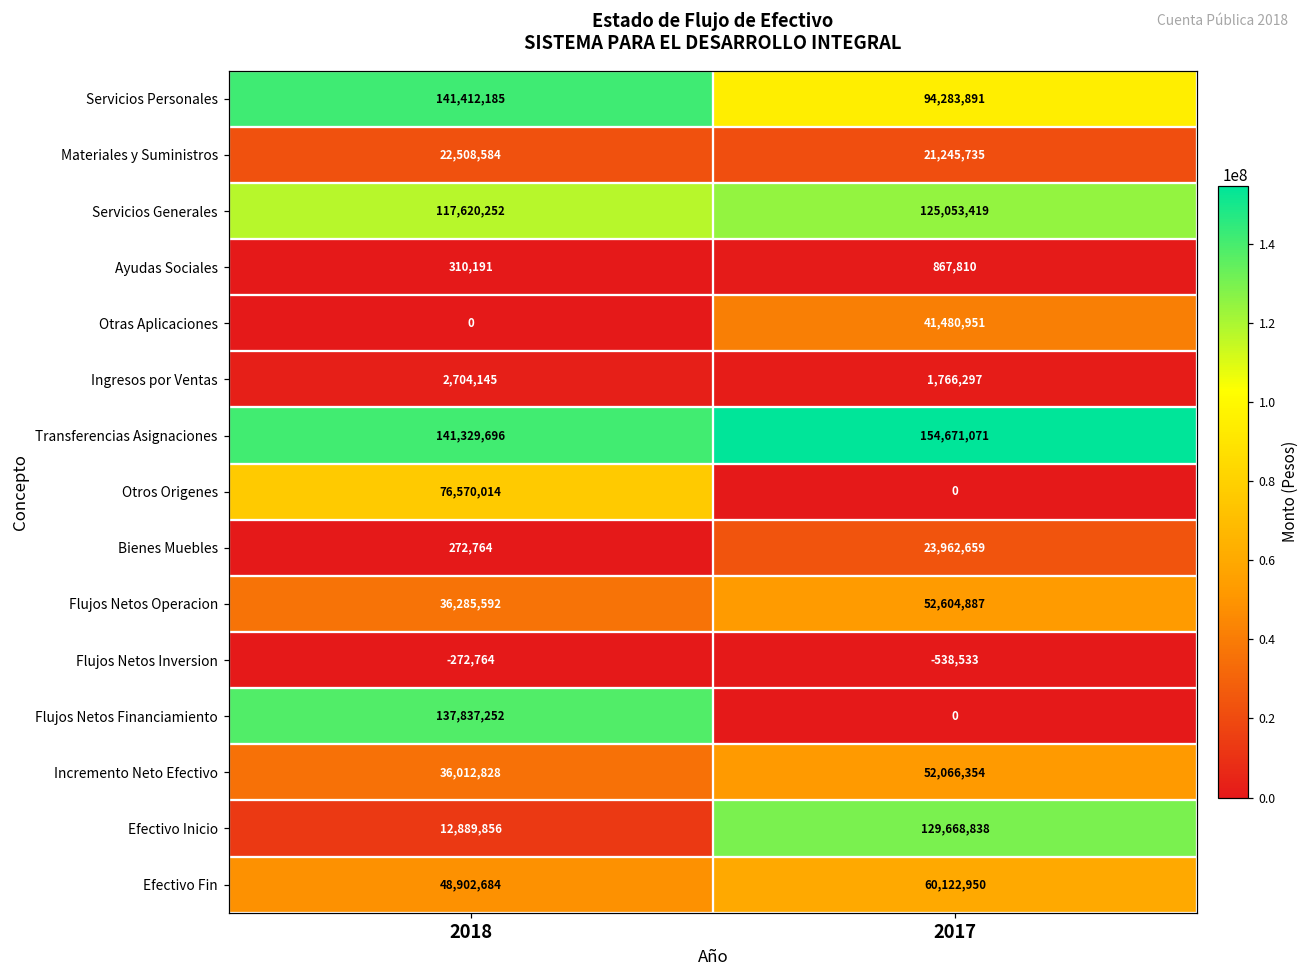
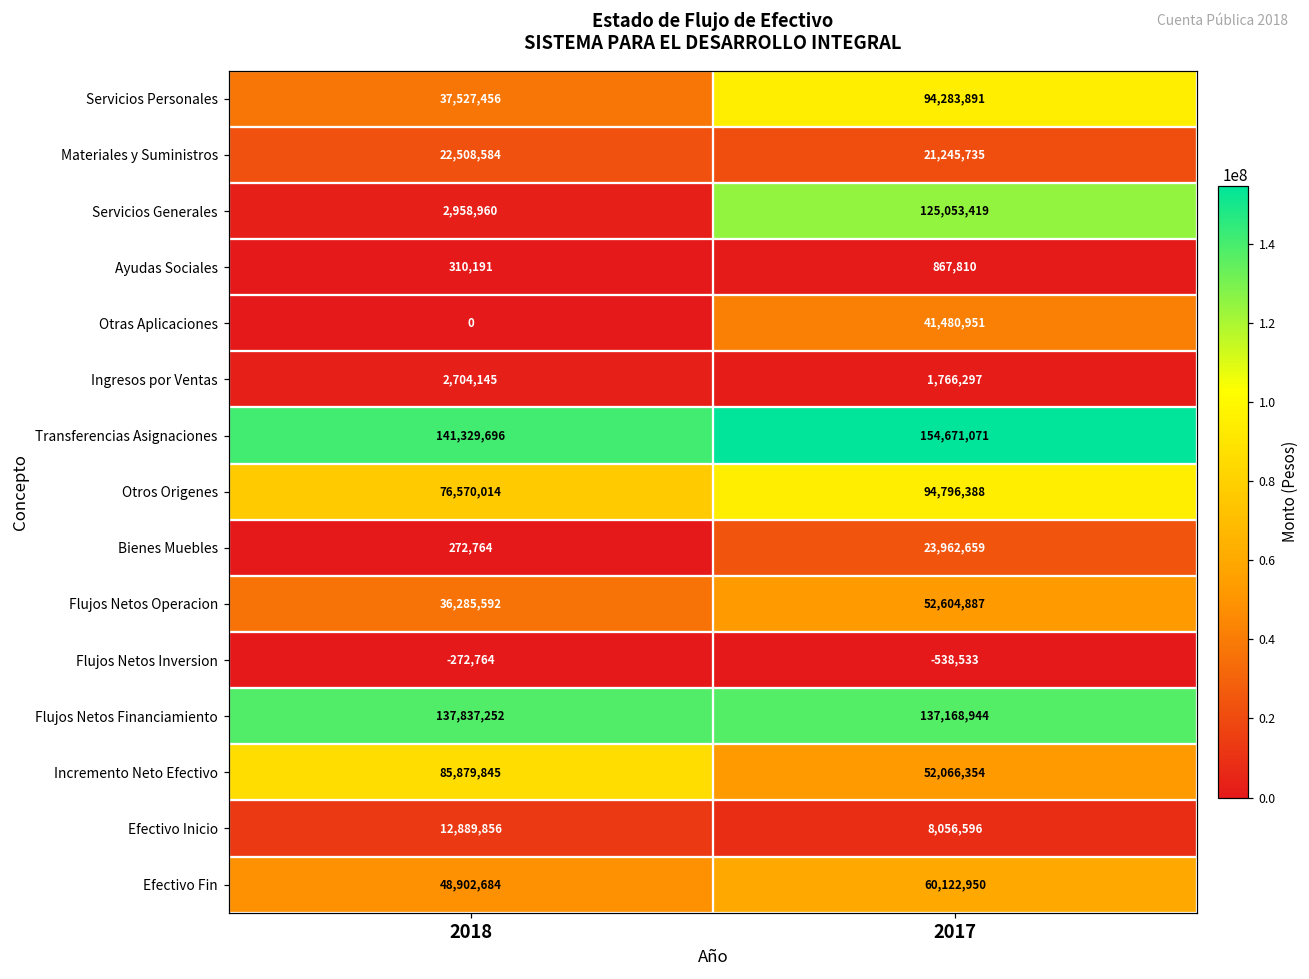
Servicios Personales, 2018: 141,412,185 -> 37,527,456
Servicios Generales, 2018: 117,620,252 -> 2,958,960
Otros Origenes, 2017: 0 -> 94,796,388
Flujos Netos Financiamiento, 2017: 0 -> 137,168,944
Incremento Neto Efectivo, 2018: 36,012,828 -> 85,879,845
Efectivo Inicio, 2017: 129,668,838 -> 8,056,596
